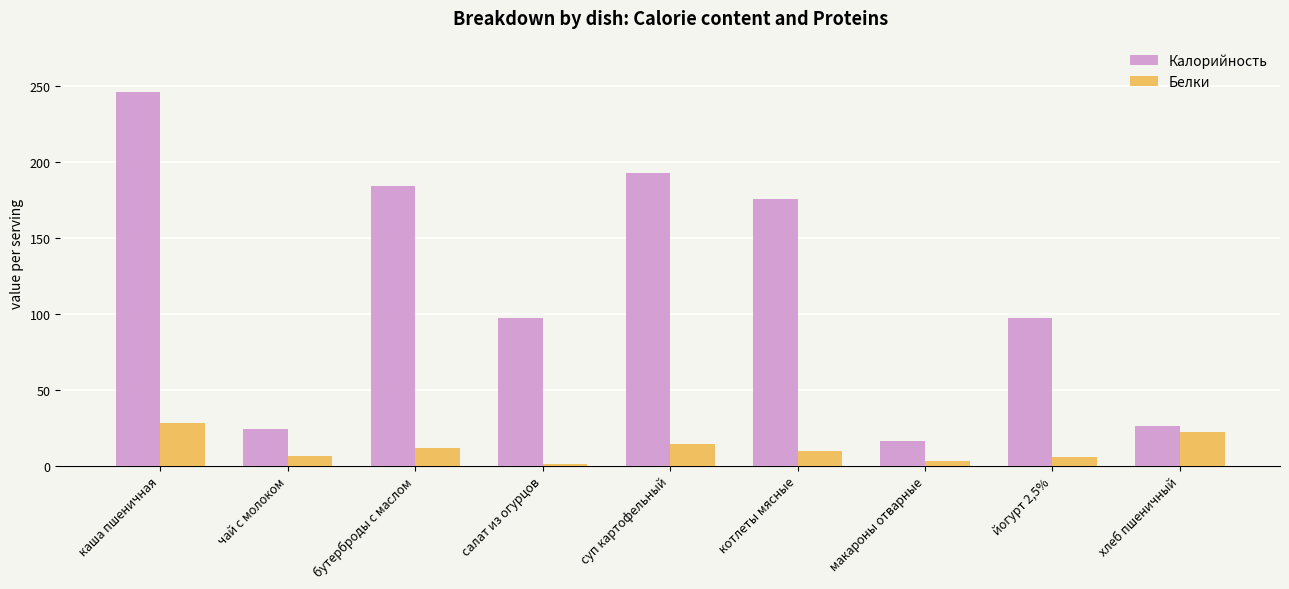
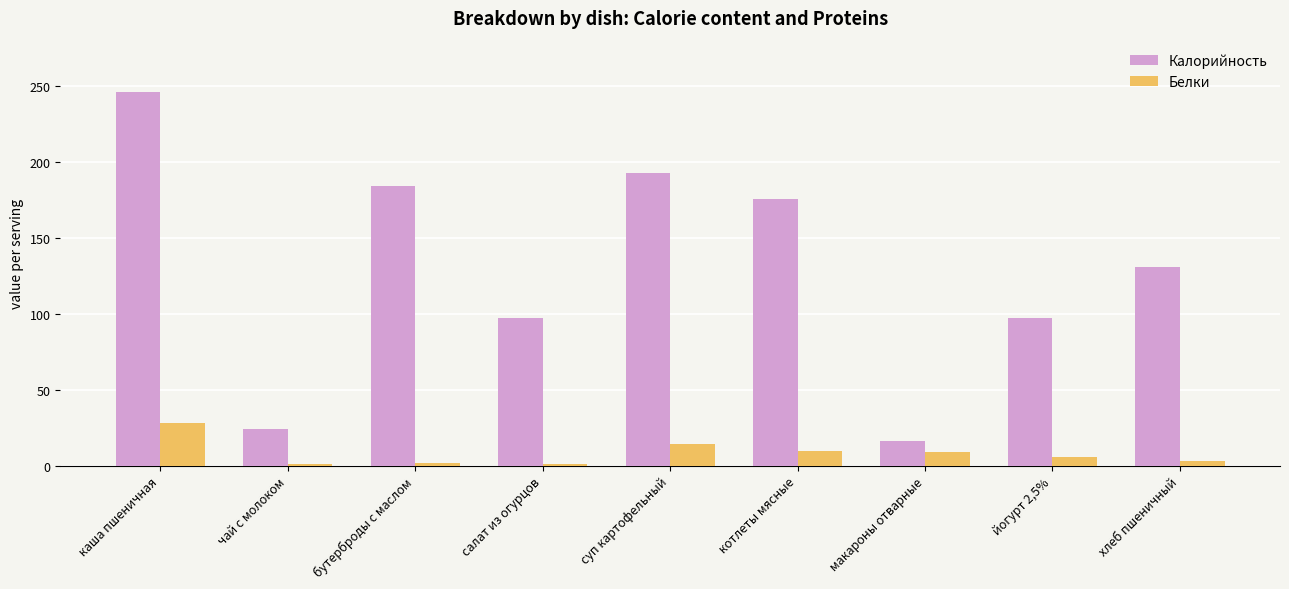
Белки, чай с молоком: 7 -> 1
Белки, бутерброды с маслом: 12 -> 2
Белки, макароны отварные: 3 -> 9
Калорийность, хлеб пшеничный: 26 -> 131
Белки, хлеб пшеничный: 22 -> 3
